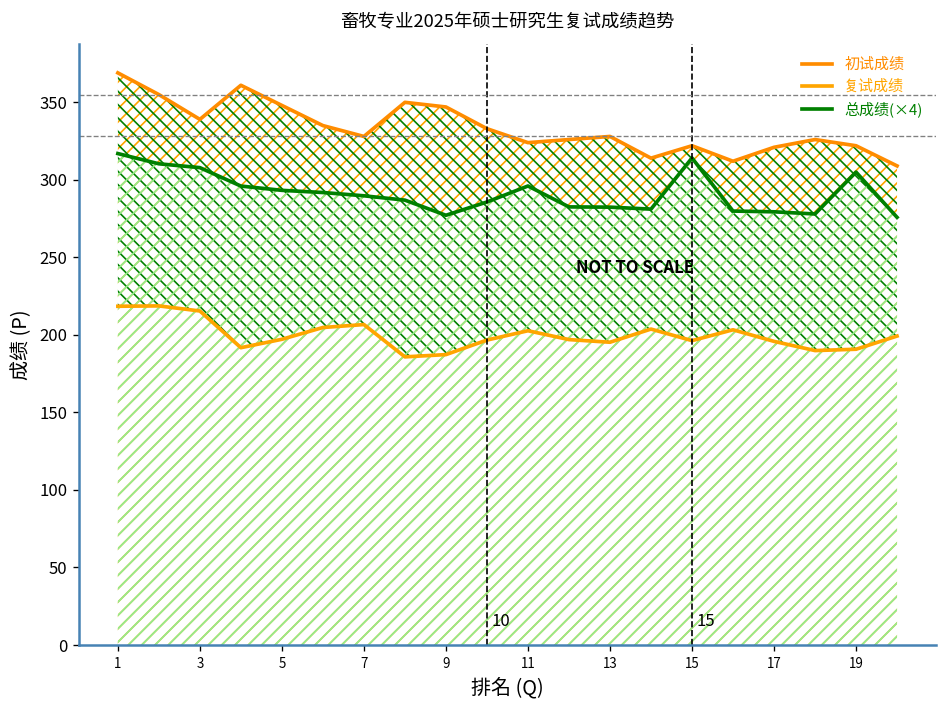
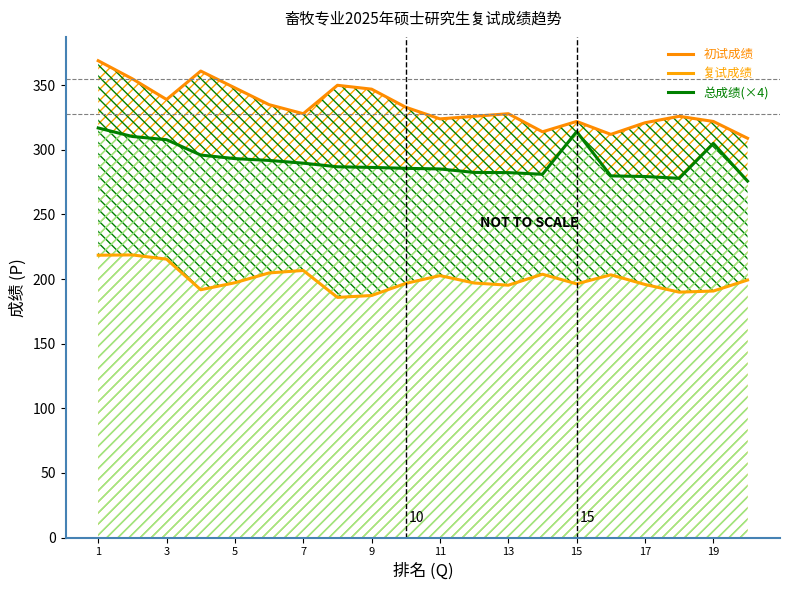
总成绩(×4), 9: 277 -> 286
总成绩(×4), 11: 296 -> 285
